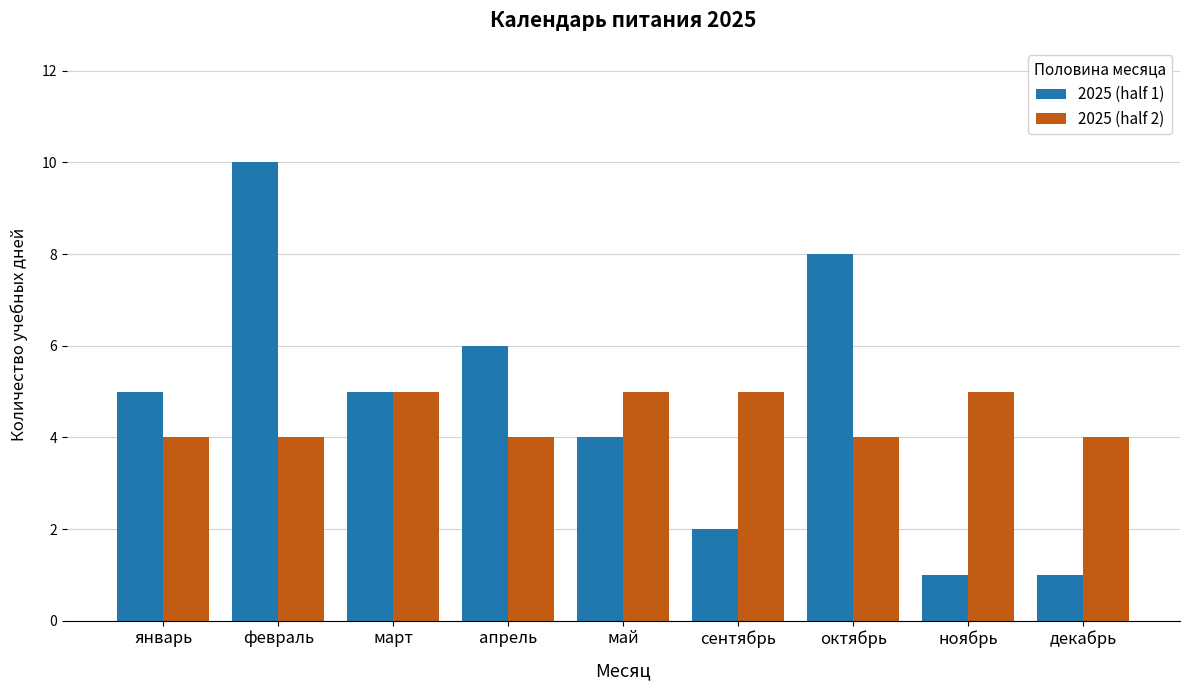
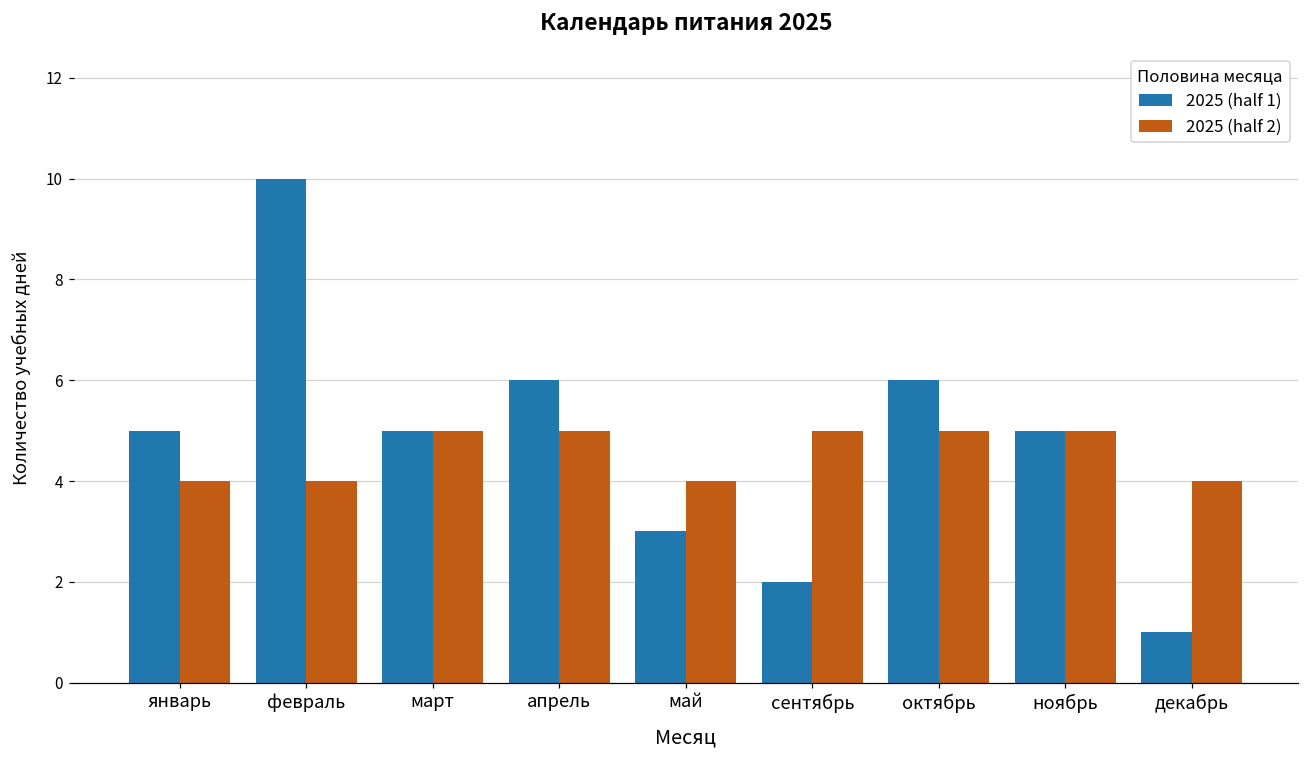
2025 (half 2), апрель: 4 -> 5
2025 (half 1), май: 4 -> 3
2025 (half 2), май: 5 -> 4
2025 (half 1), октябрь: 8 -> 6
2025 (half 2), октябрь: 4 -> 5
2025 (half 1), ноябрь: 1 -> 5
